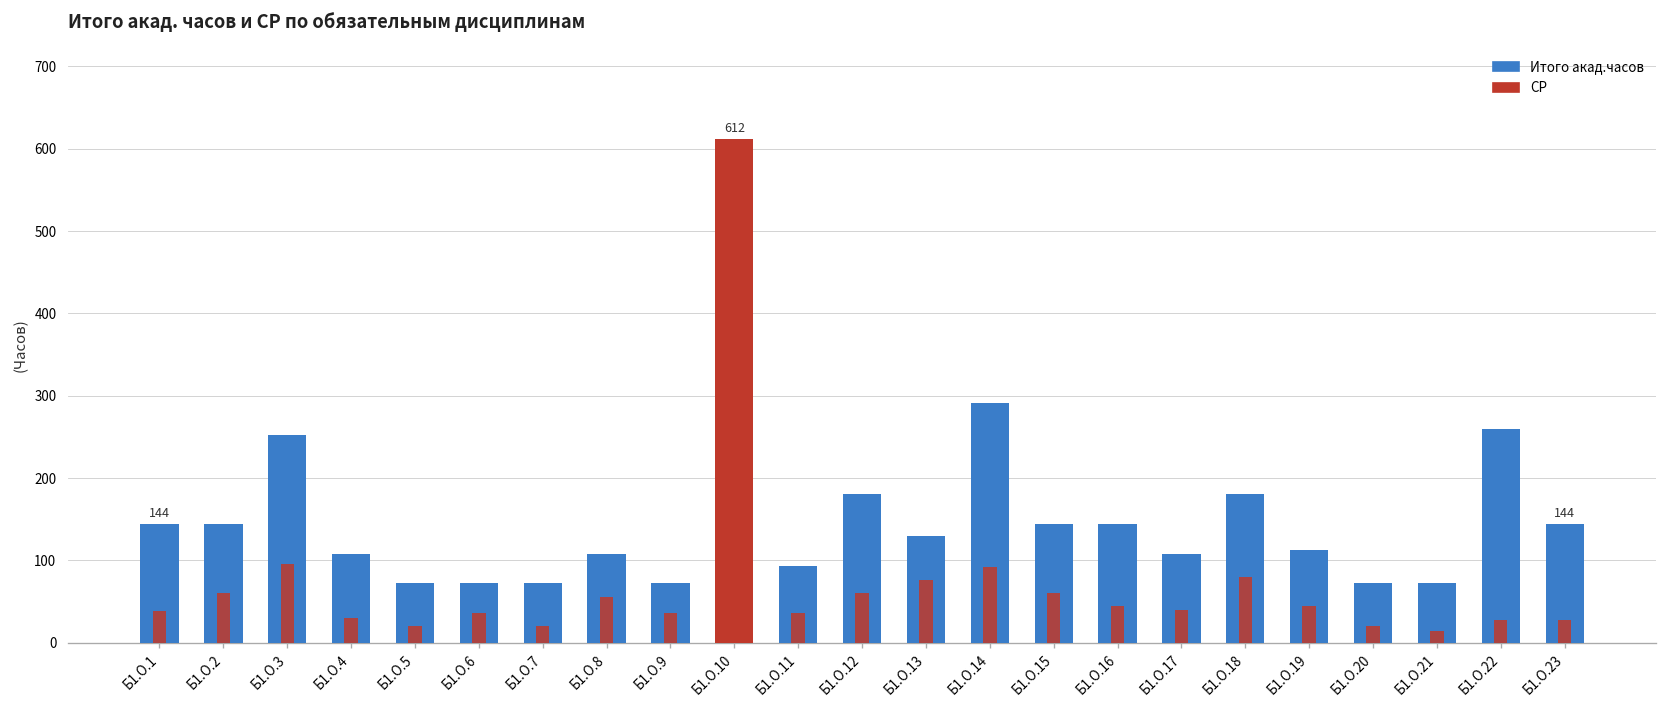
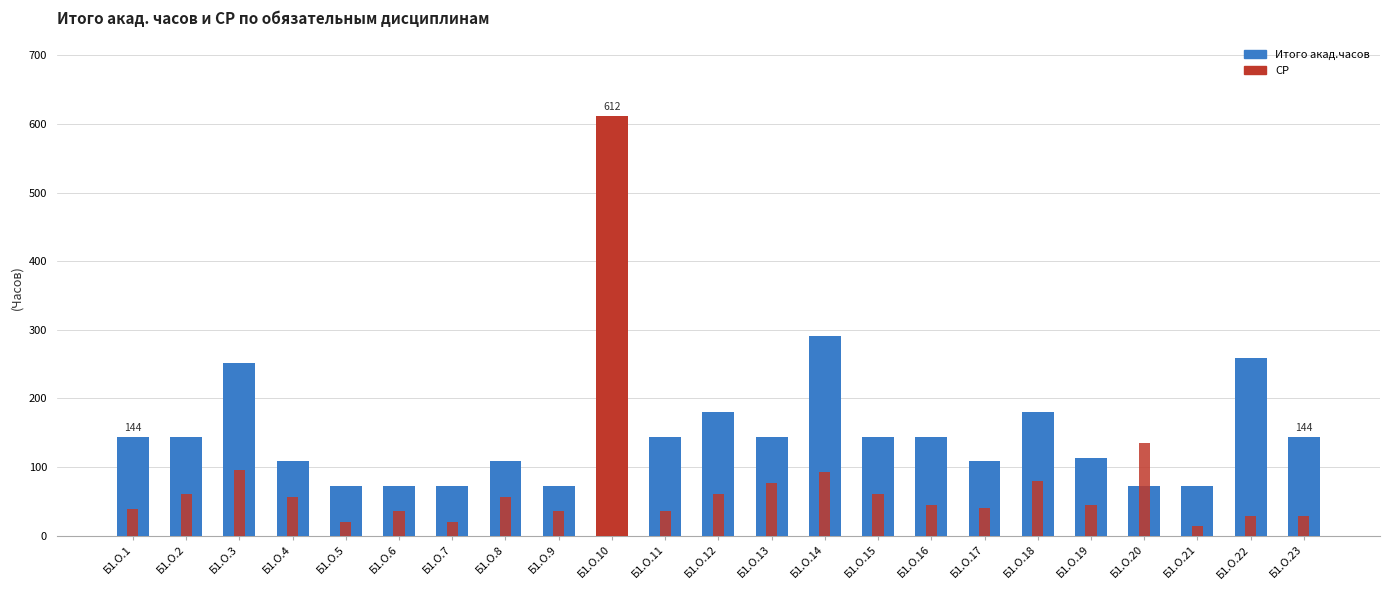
СР, Б1.О.4: 30 -> 60
Итого акад.часов, Б1.О.11: 90 -> 140
Итого акад.часов, Б1.О.13: 130 -> 140
СР, Б1.О.20: 20 -> 140
